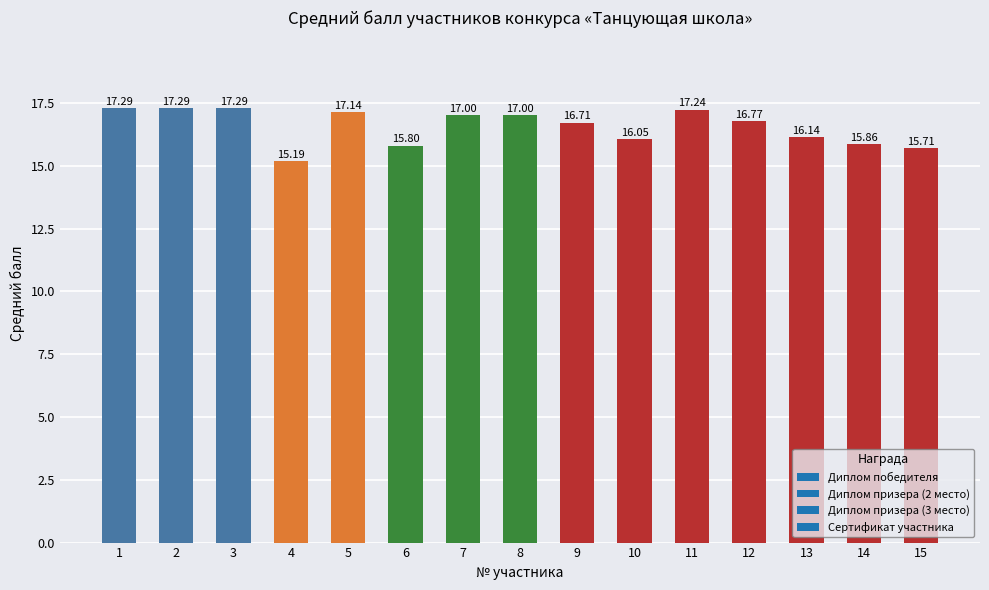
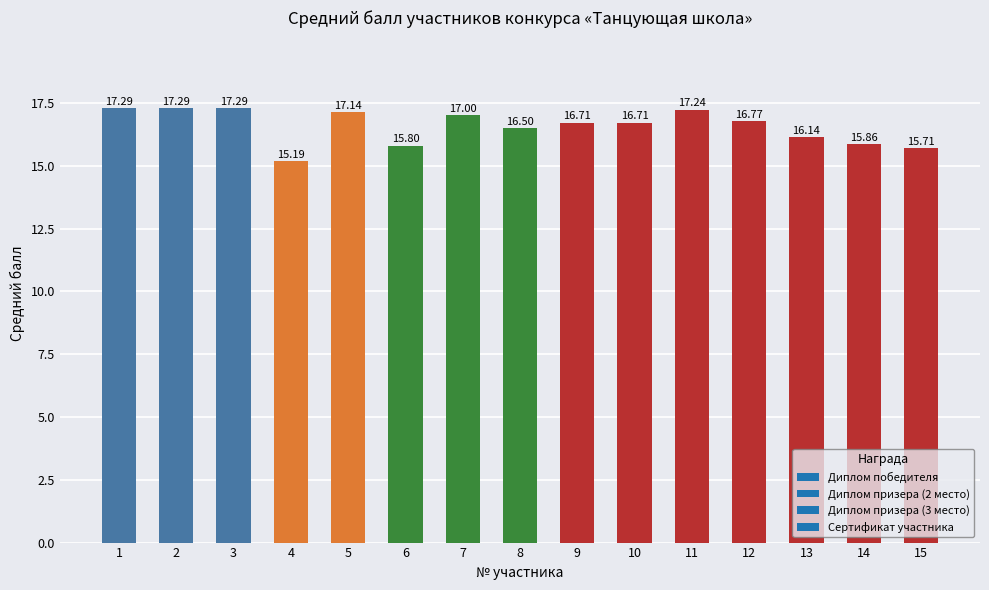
8: 17.00 -> 16.50
10: 16.05 -> 16.71
